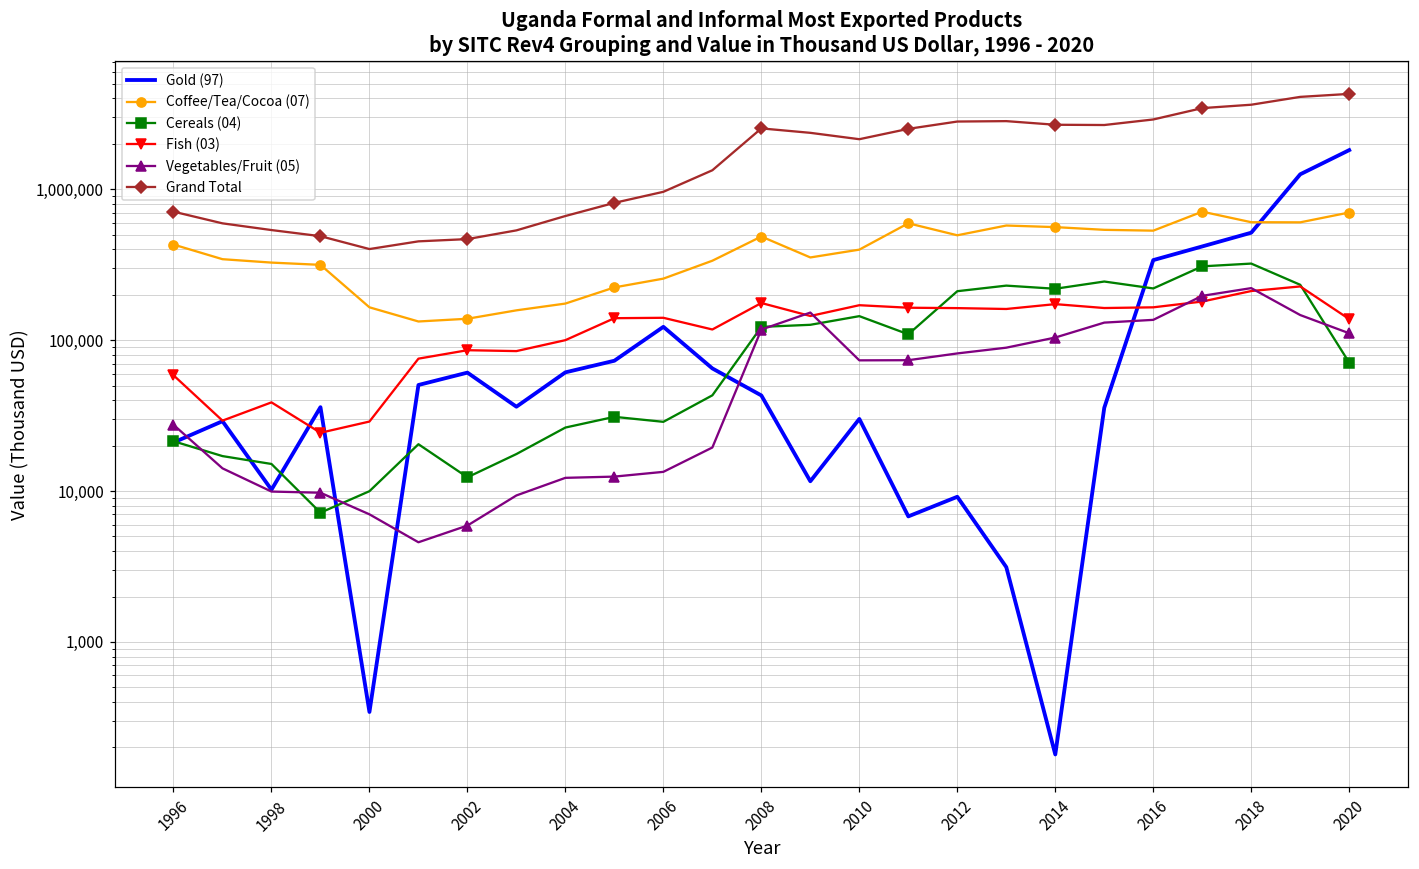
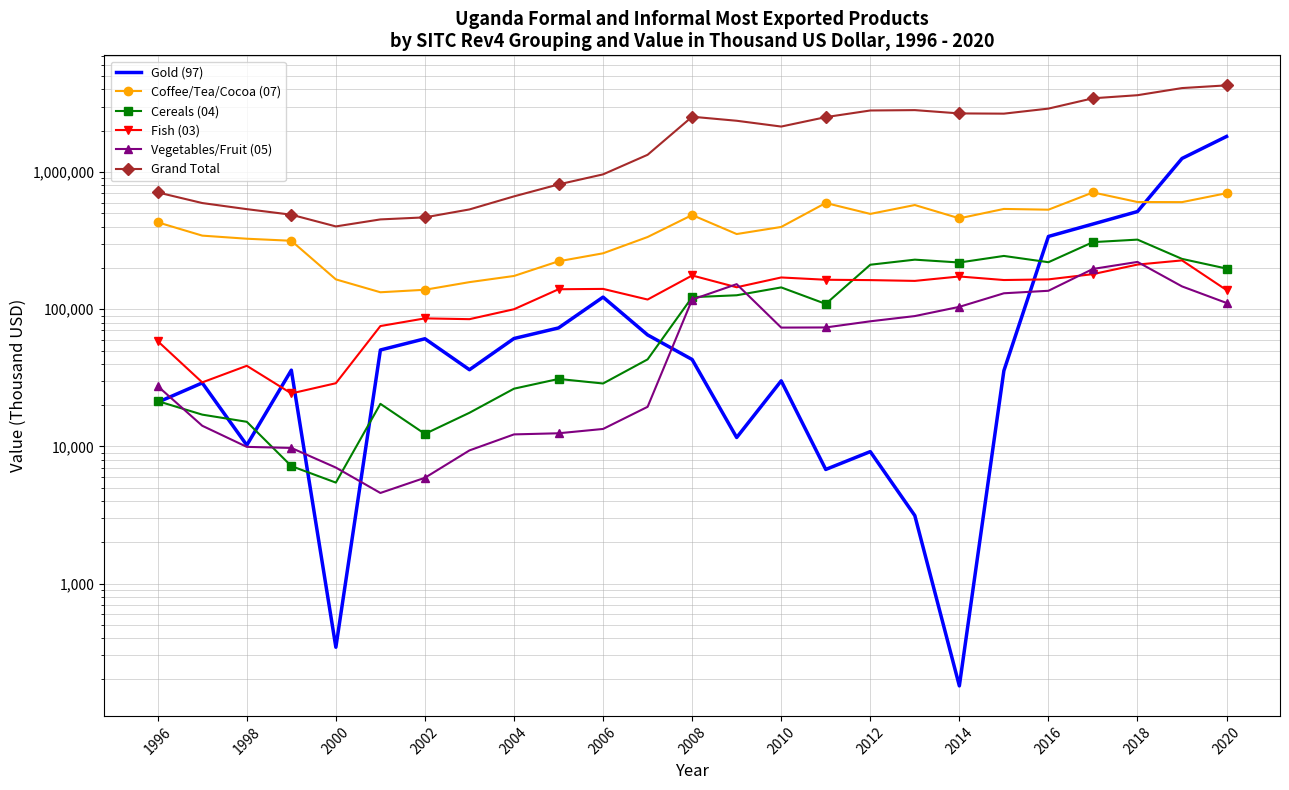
Cereals (04), 2000: 10,000 -> 5,400
Coffee/Tea/Cocoa (07), 2014: 560,000 -> 460,000
Cereals (04), 2020: 70,000 -> 200,000
